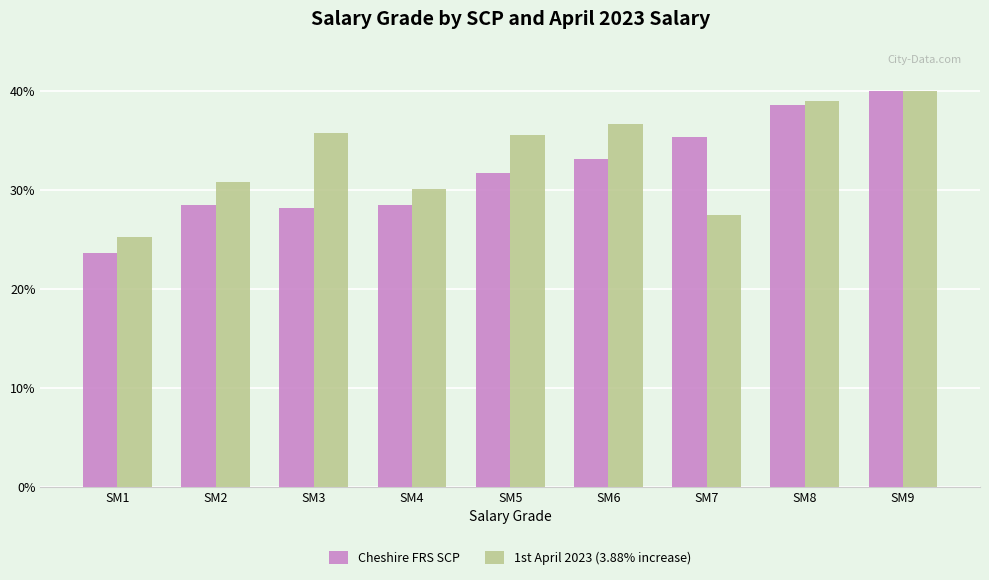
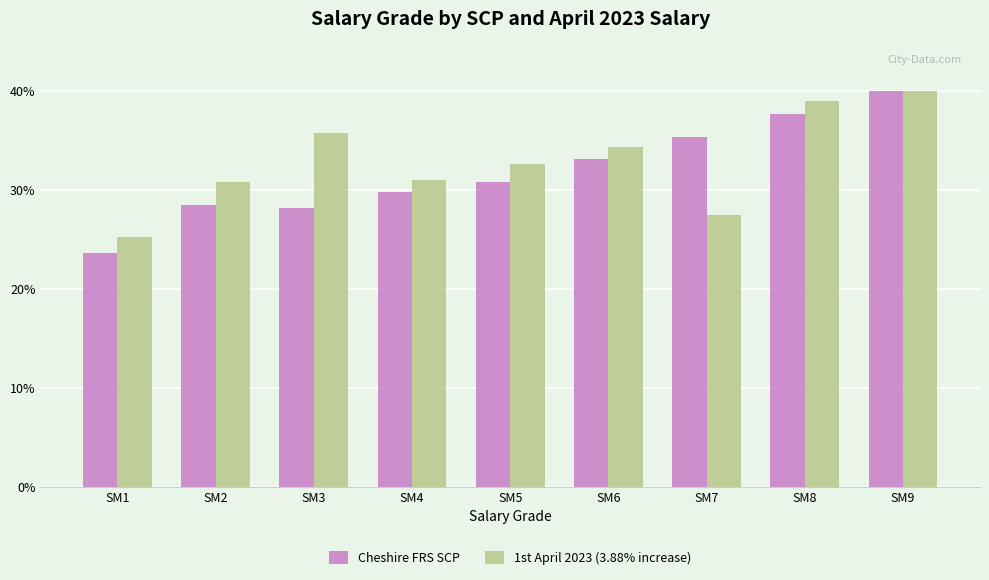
Cheshire FRS SCP, SM4: 28% -> 30%
1st April 2023 (3.88% increase), SM4: 30% -> 31%
Cheshire FRS SCP, SM5: 32% -> 31%
1st April 2023 (3.88% increase), SM5: 36% -> 33%
1st April 2023 (3.88% increase), SM6: 37% -> 34%
Cheshire FRS SCP, SM8: 39% -> 38%
